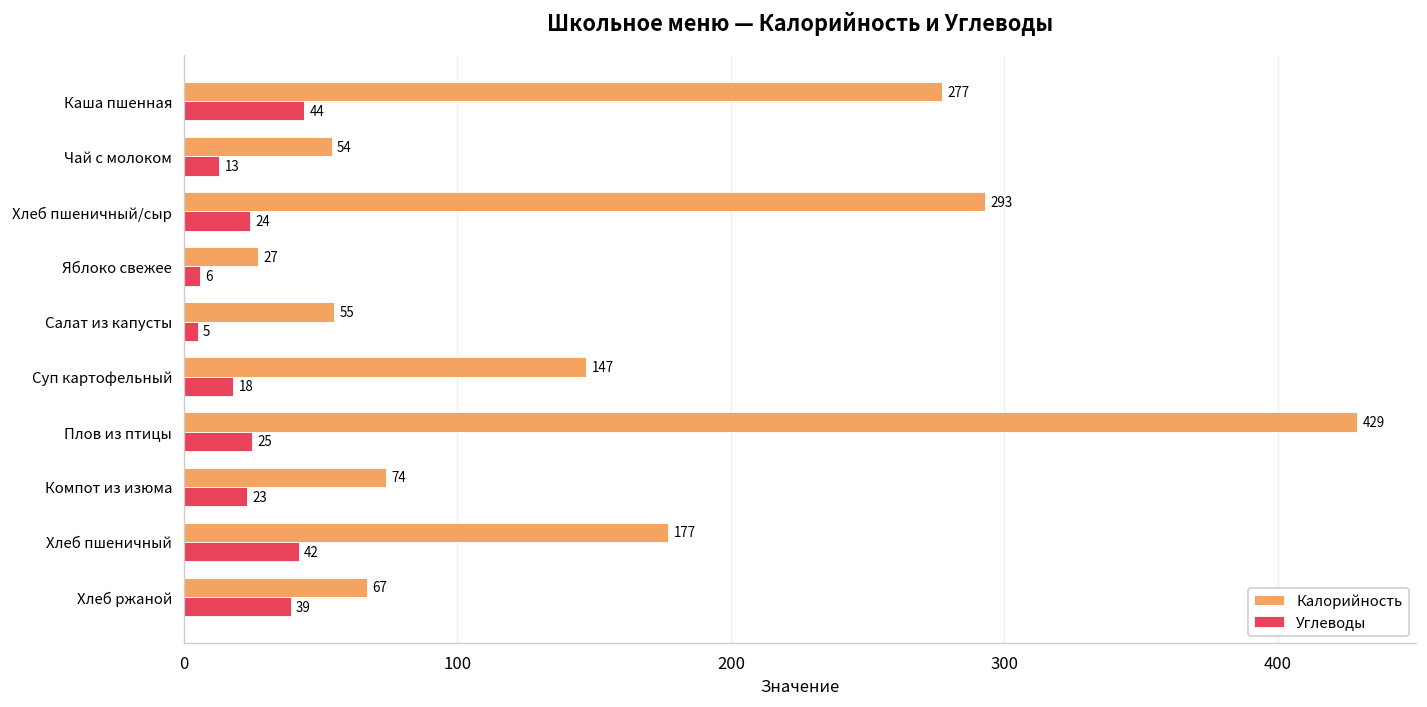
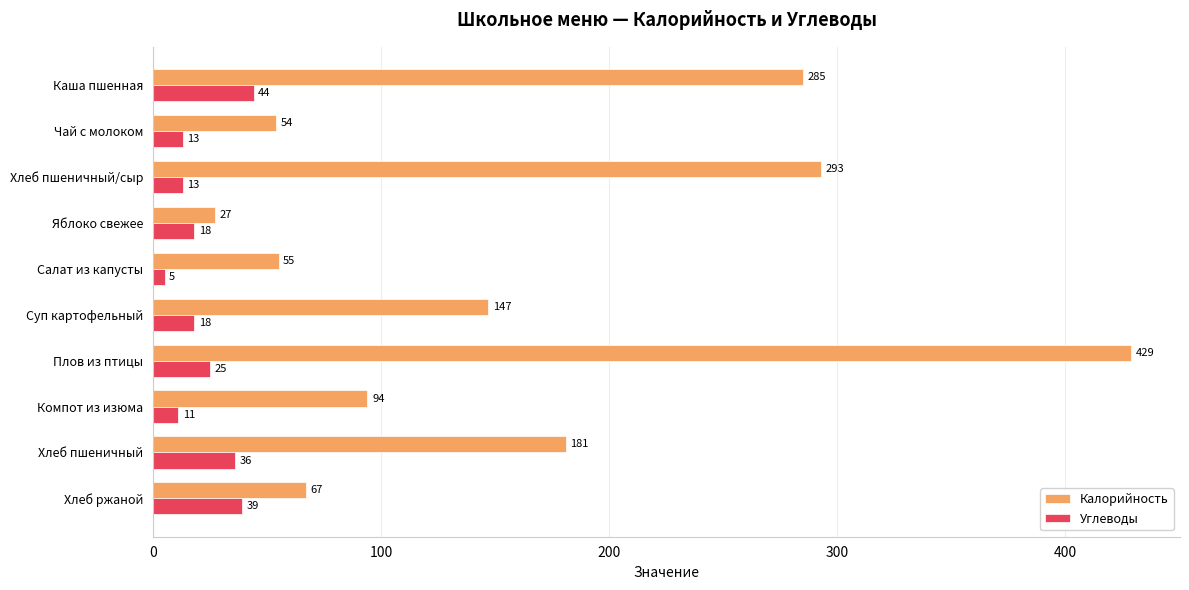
Калорийность, Каша пшенная: 277 -> 285
Углеводы, Хлеб пшеничный/сыр: 24 -> 13
Углеводы, Яблоко свежее: 6 -> 18
Калорийность, Компот из изюма: 74 -> 94
Углеводы, Компот из изюма: 23 -> 11
Калорийность, Хлеб пшеничный: 177 -> 181
Углеводы, Хлеб пшеничный: 42 -> 36
